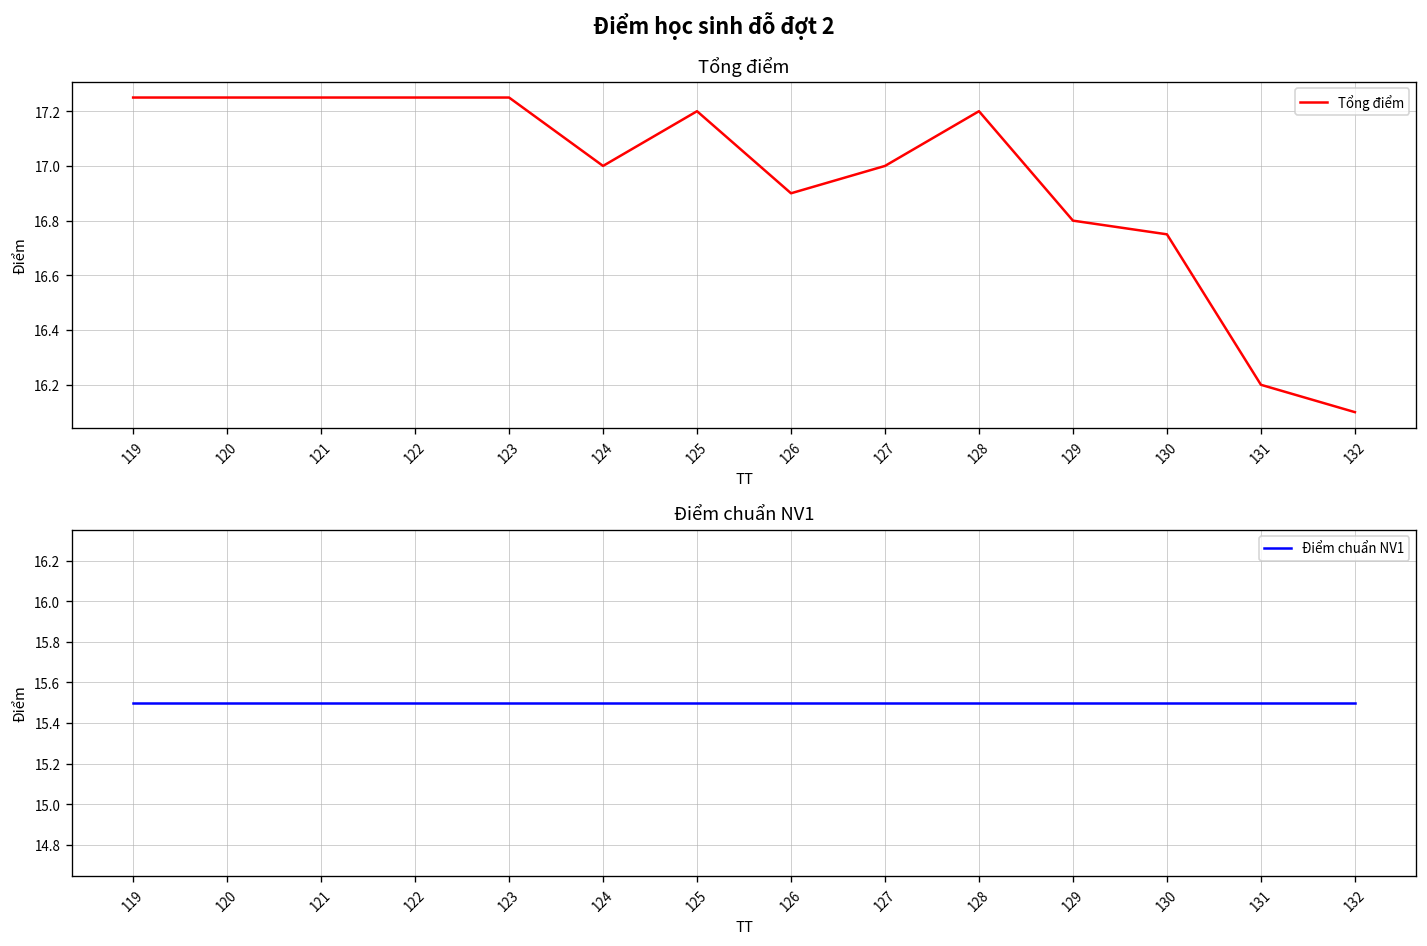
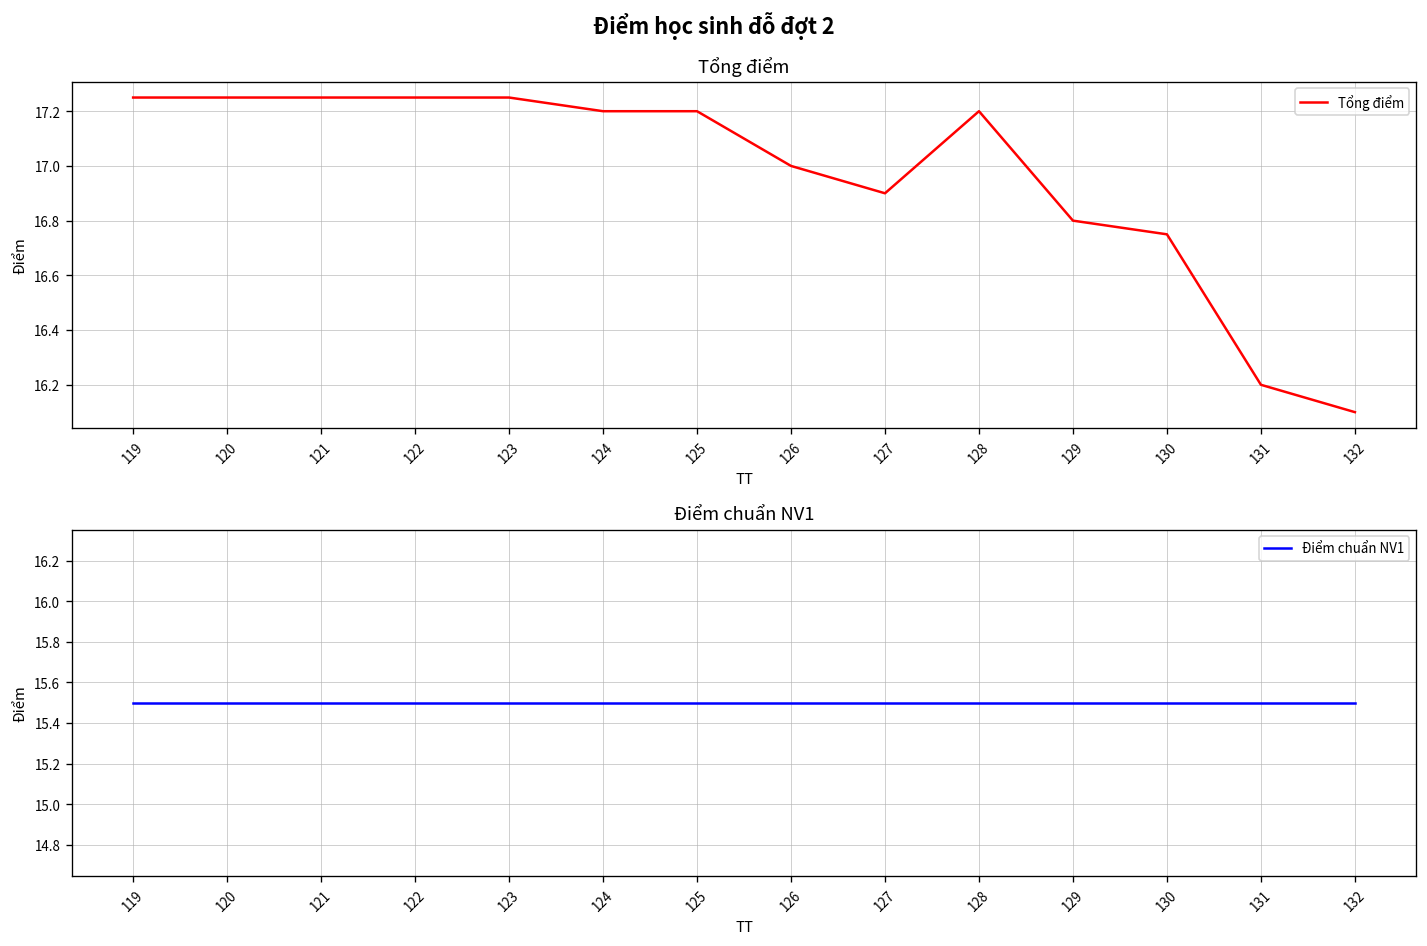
Tổng điểm, 124: 17.0 -> 17.2
Tổng điểm, 126: 16.9 -> 17.0
Tổng điểm, 127: 17.0 -> 16.9
